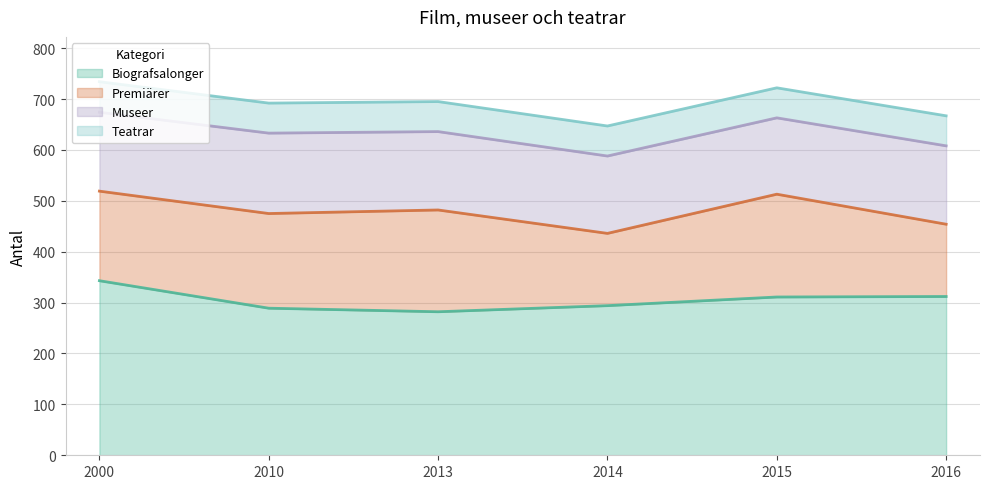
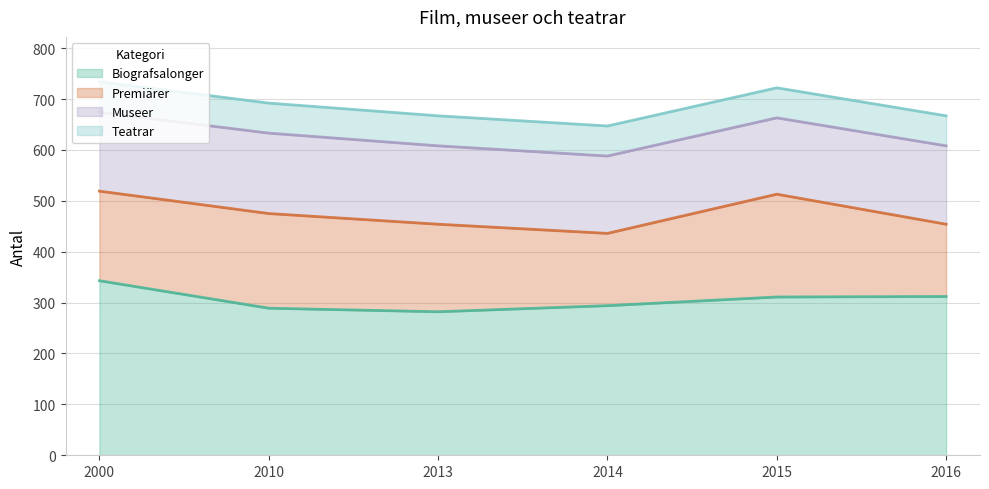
Premiärer, 2013: 200 -> 170
